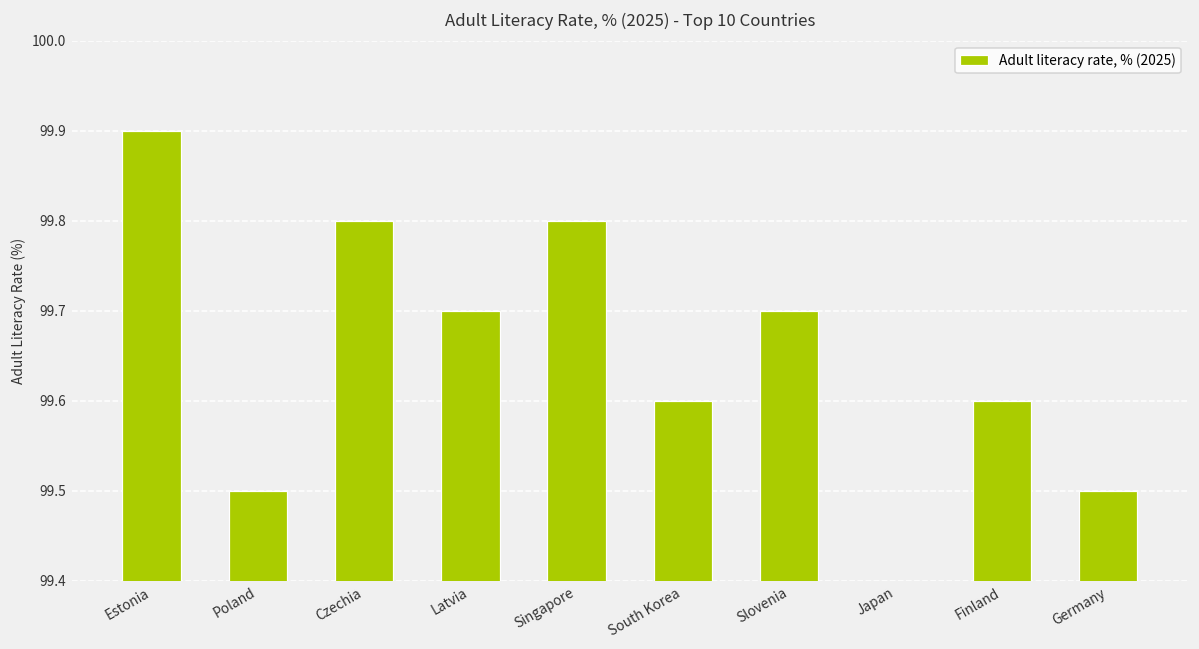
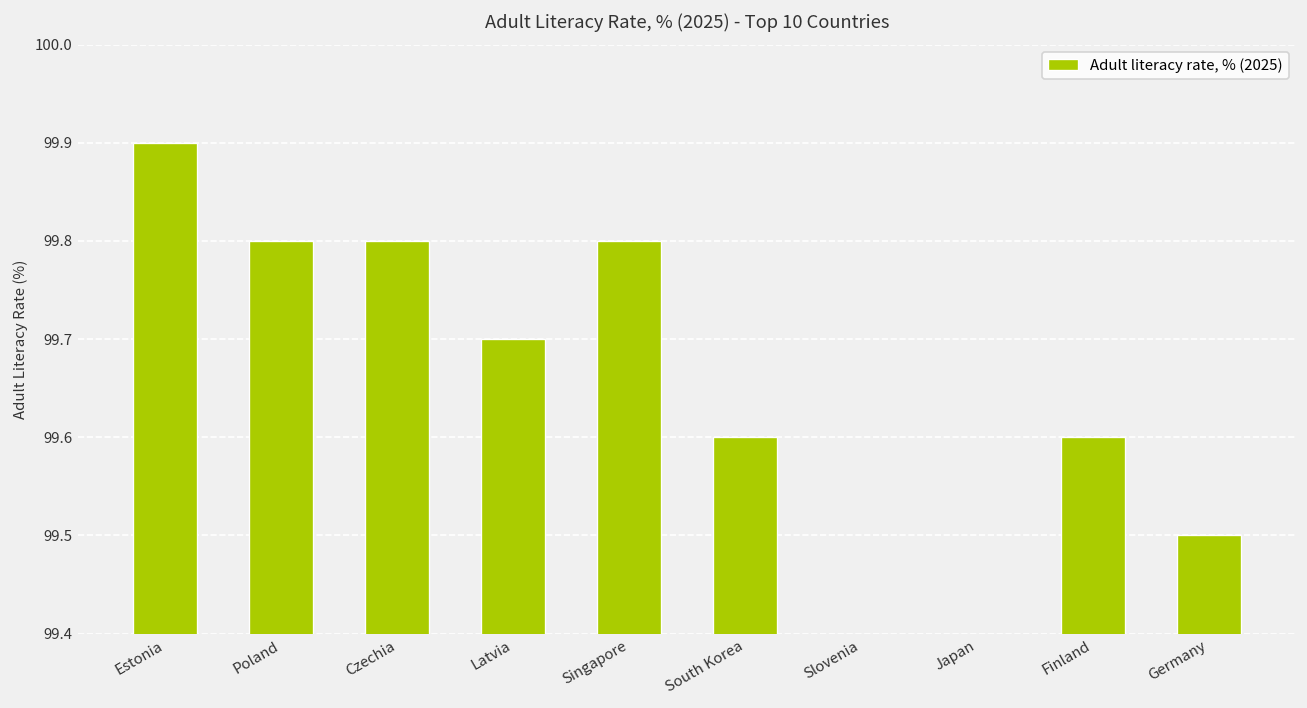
Poland: 99.5 -> 99.8
Slovenia: 99.7 -> 99.4
